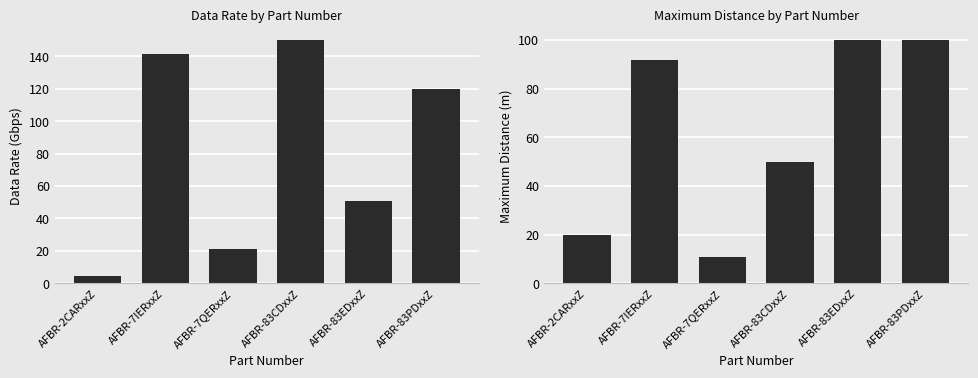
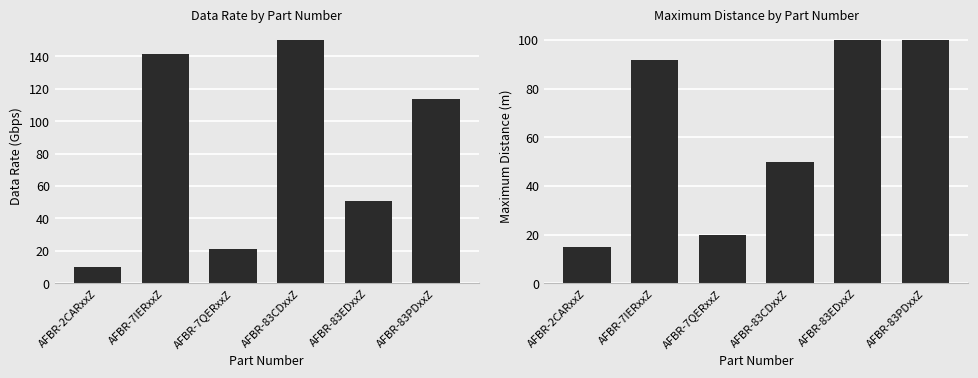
Data Rate by Part Number, AFBR-2CARxxZ: 4 -> 10
Data Rate by Part Number, AFBR-83PDxxZ: 120 -> 114
Maximum Distance by Part Number, AFBR-2CARxxZ: 20 -> 15
Maximum Distance by Part Number, AFBR-7QERxxZ: 11 -> 20
